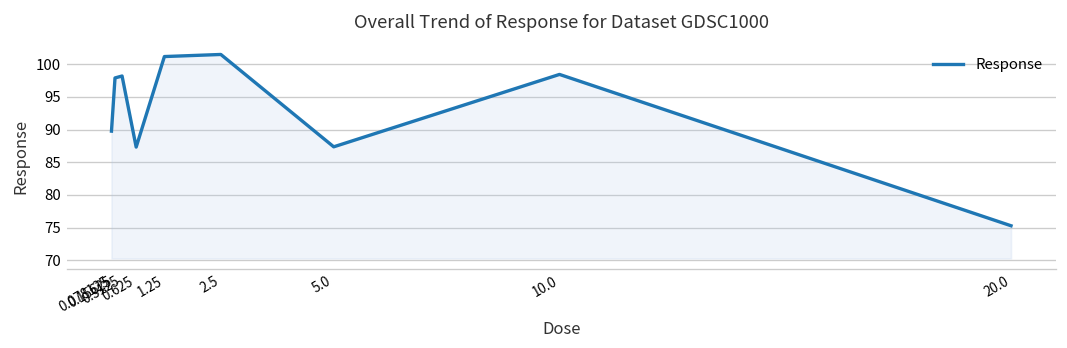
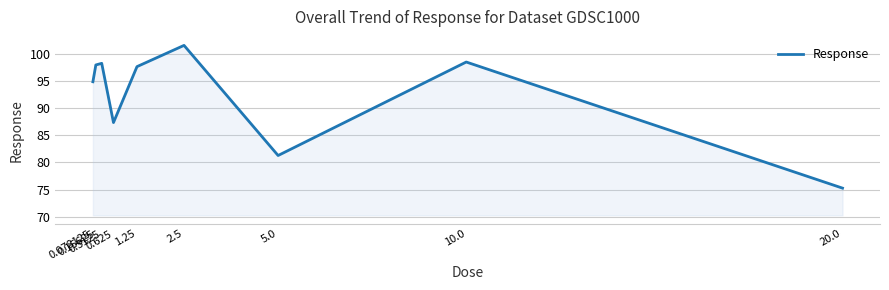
0.078125: 90 -> 95
1.25: 101 -> 98
5.0: 87 -> 81
